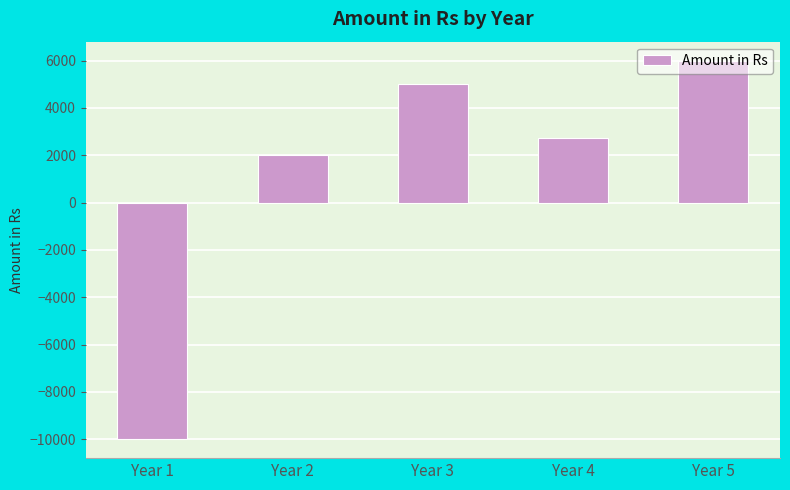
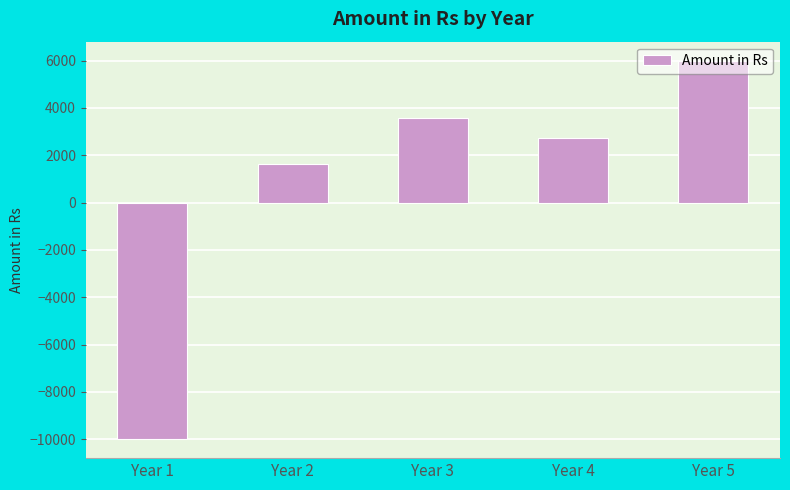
Year 2: 2000 -> 1600
Year 3: 5000 -> 3600
